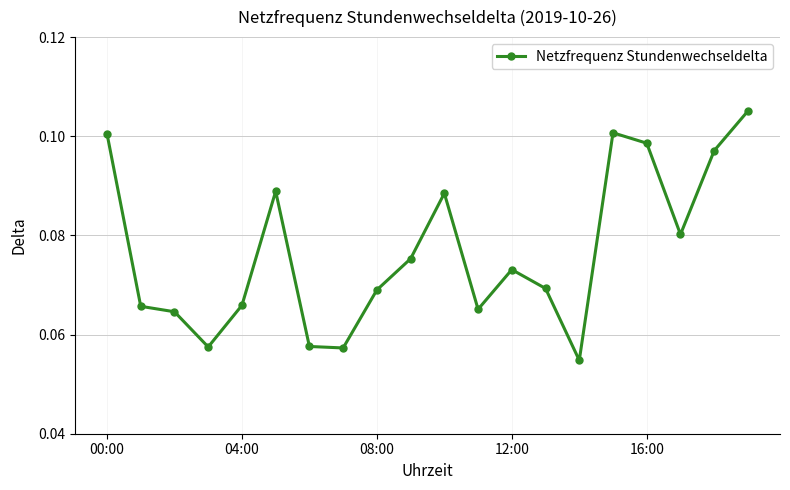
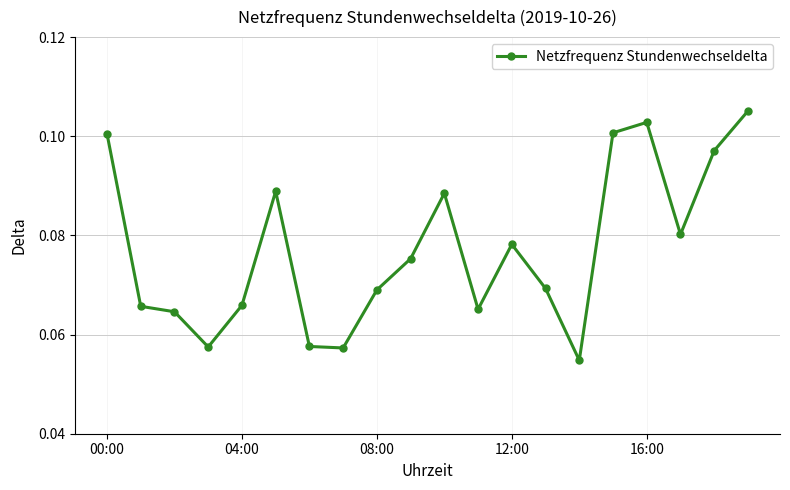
12:00: 0.073 -> 0.078
16:00: 0.099 -> 0.103
